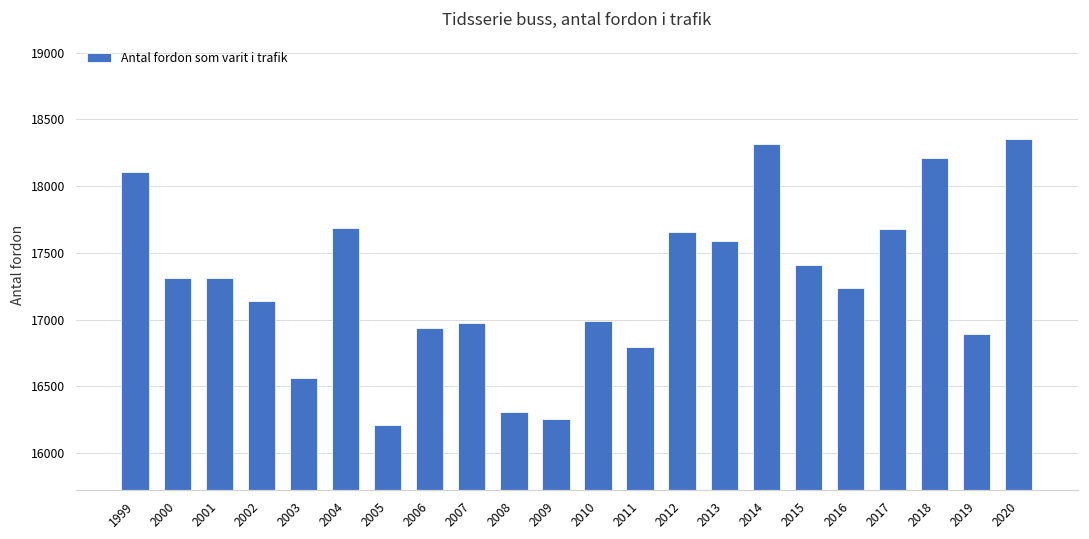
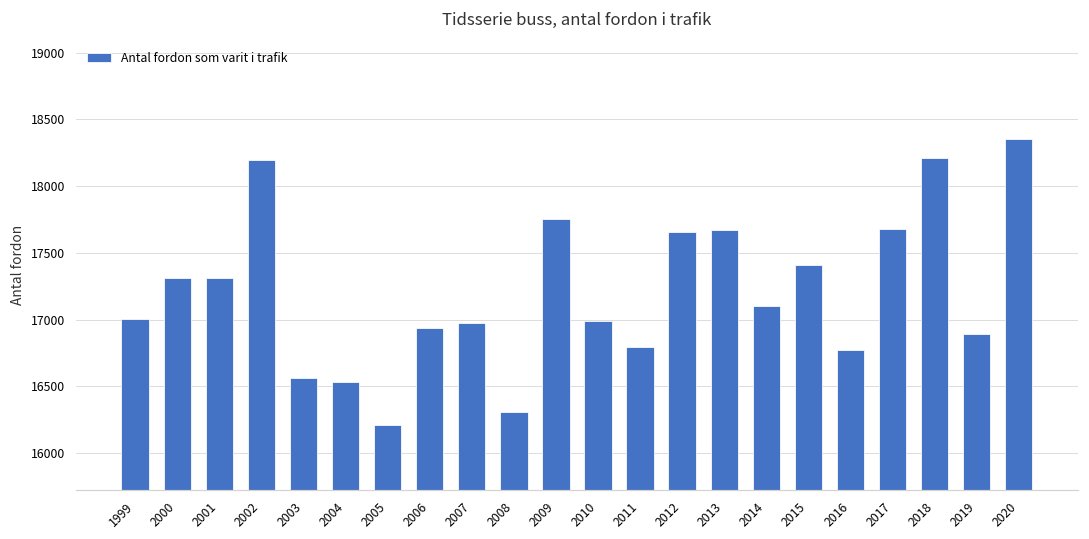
1999: 18110 -> 17010
2002: 17140 -> 18200
2004: 17690 -> 16530
2009: 16250 -> 17750
2013: 17590 -> 17670
2014: 18320 -> 17110
2016: 17240 -> 16770
